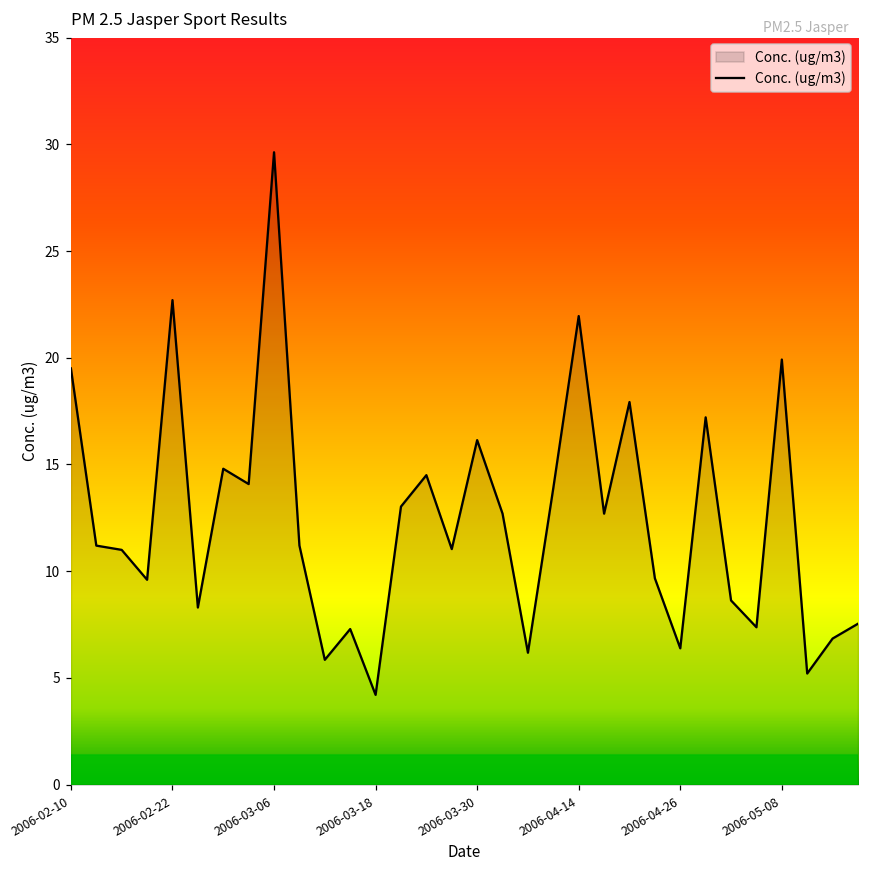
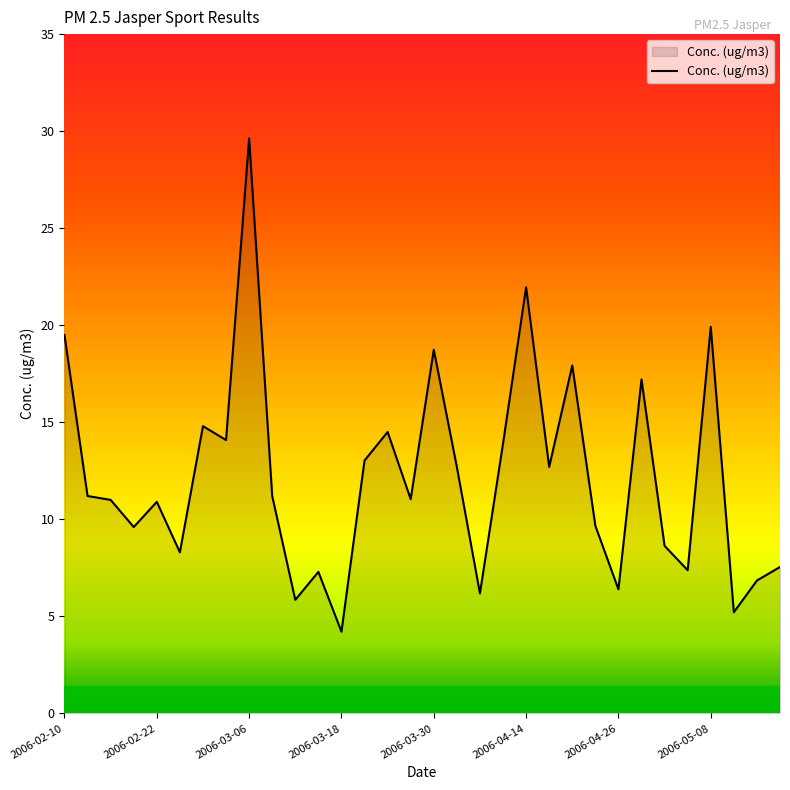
2006-02-22: 22.7 -> 10.9
2006-03-30: 16.1 -> 18.7
